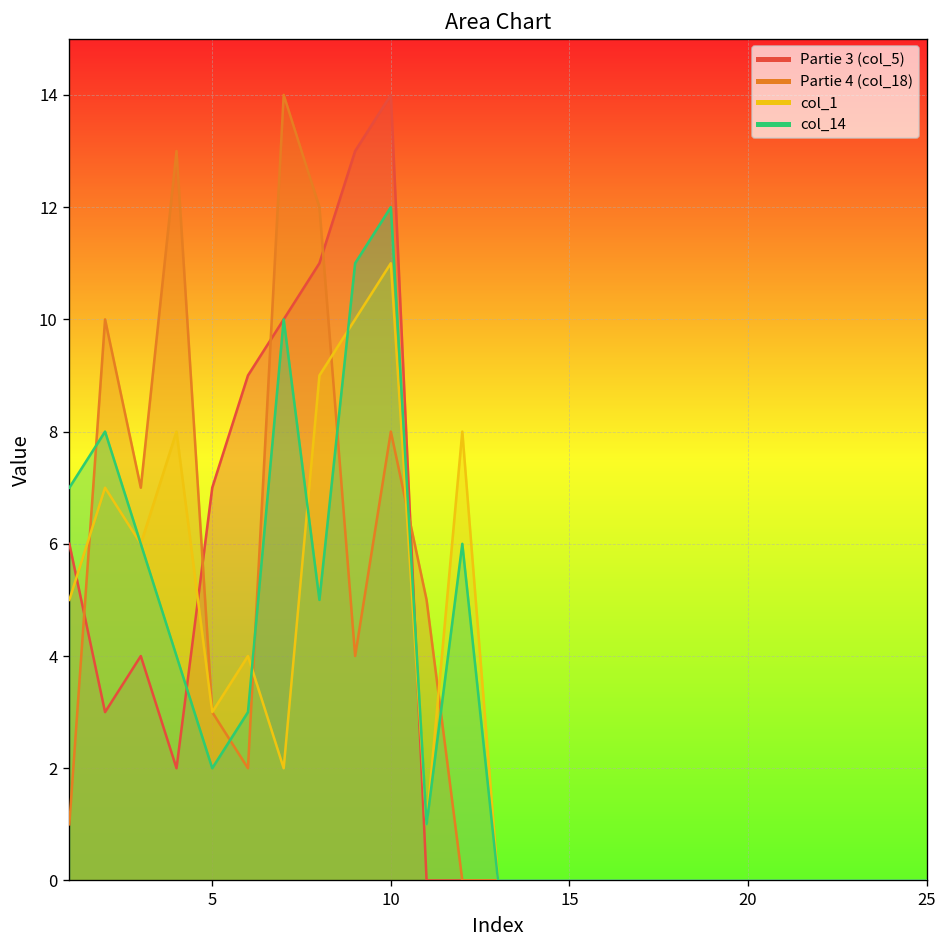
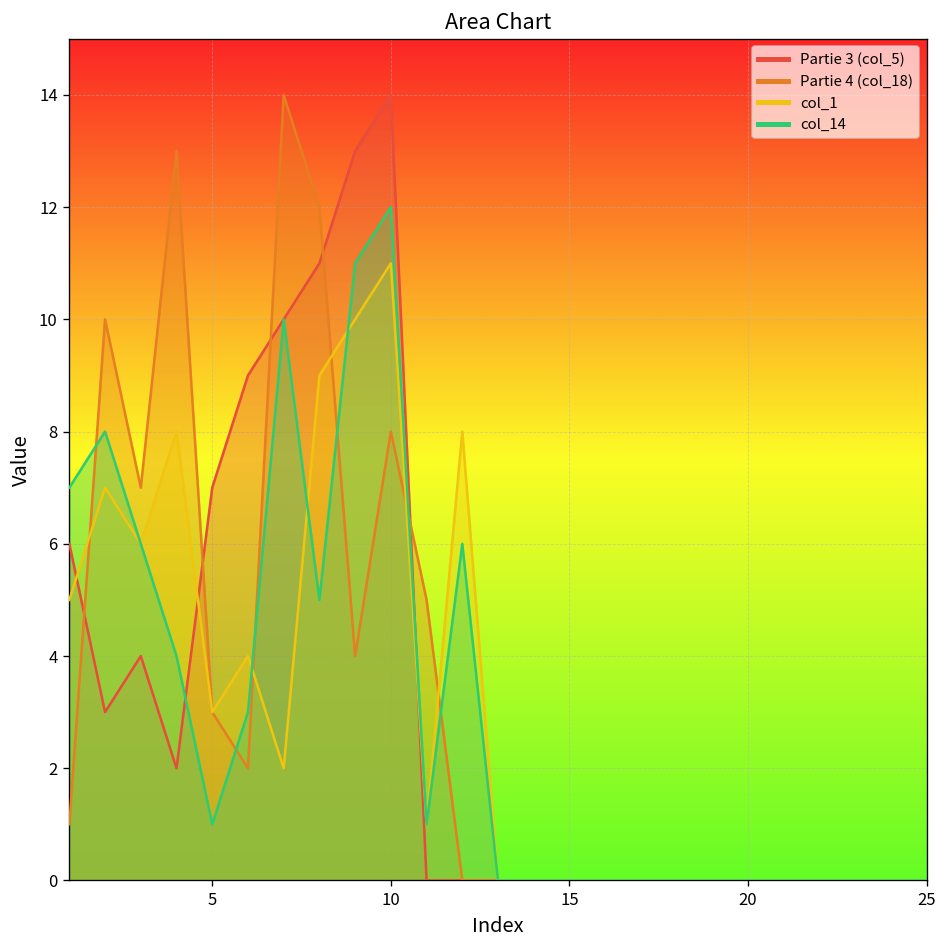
col_14, 5: 2 -> 1
